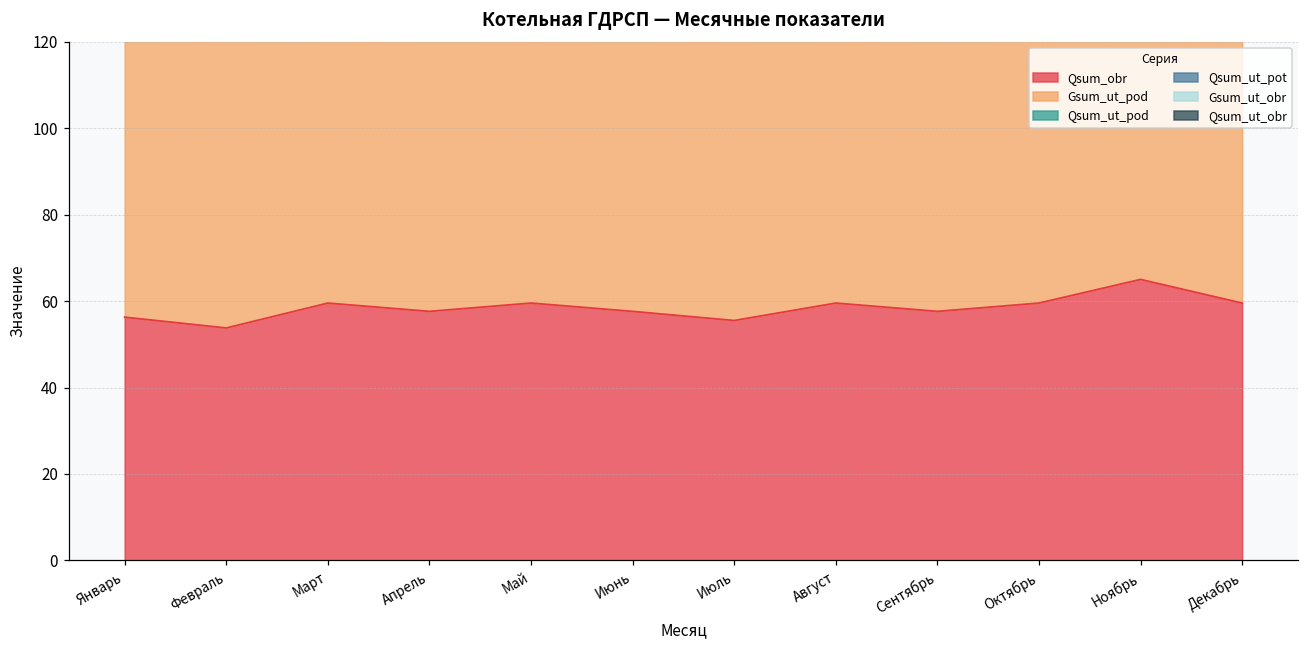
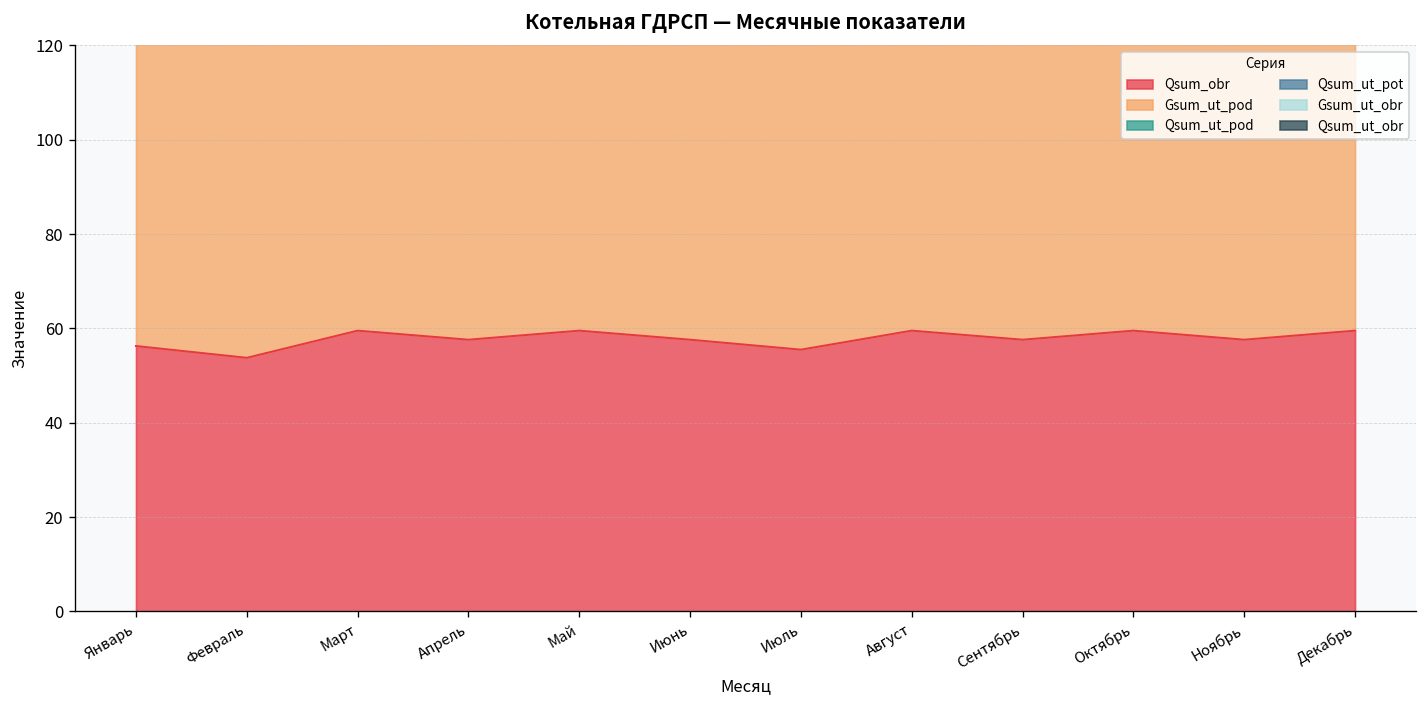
Qsum_obr, Ноябрь: 65 -> 58
